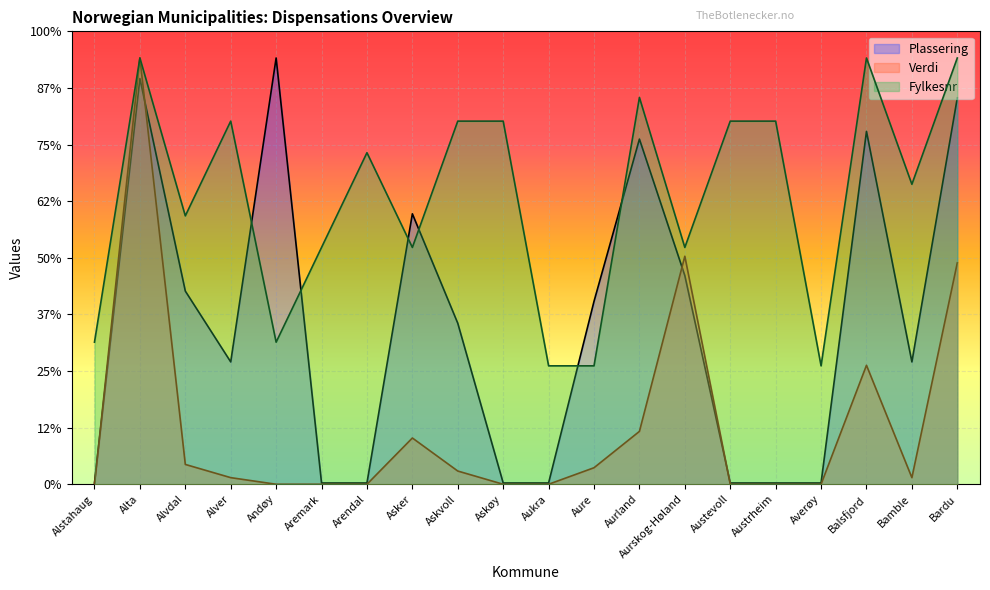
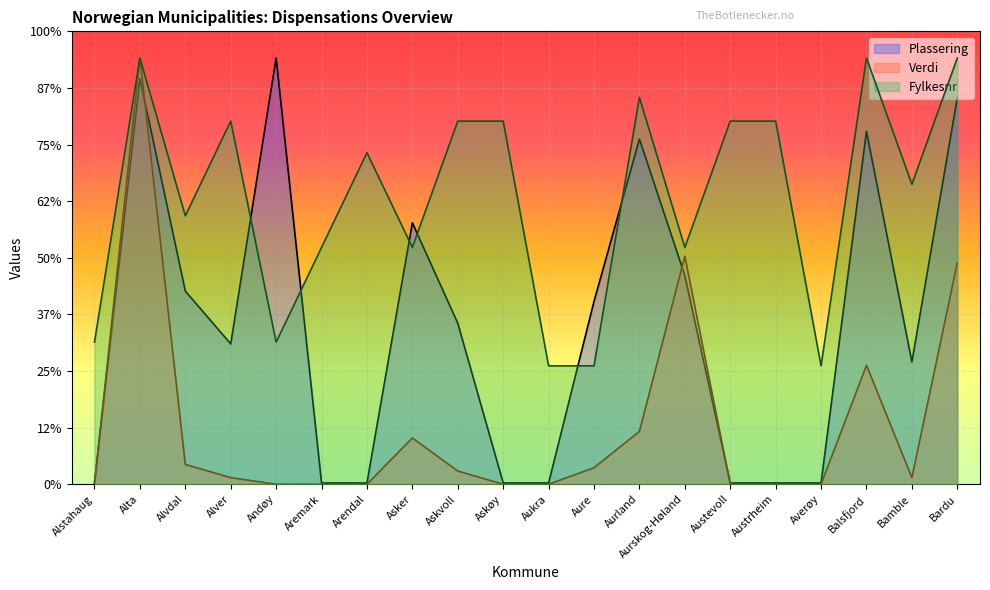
Plassering, Alver: 27% -> 31%
Plassering, Asker: 60% -> 58%
